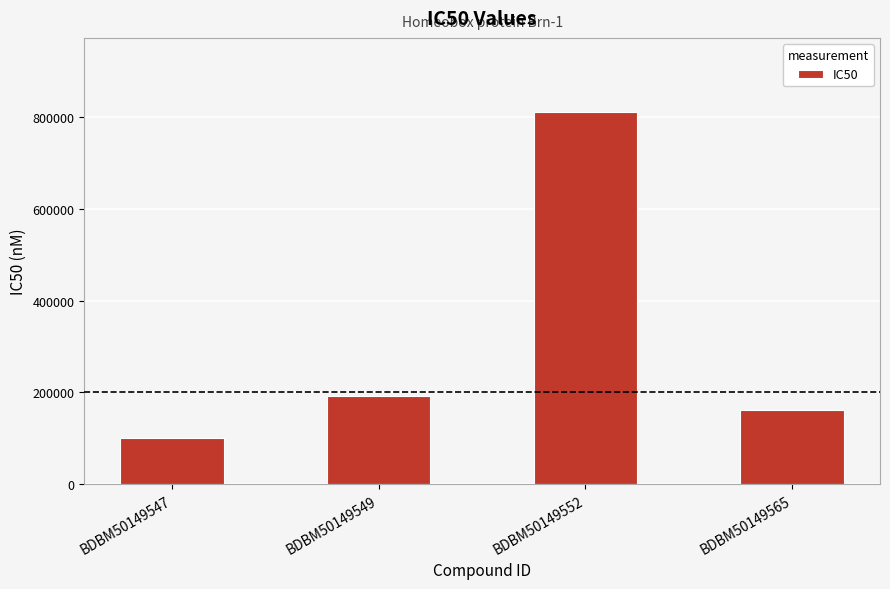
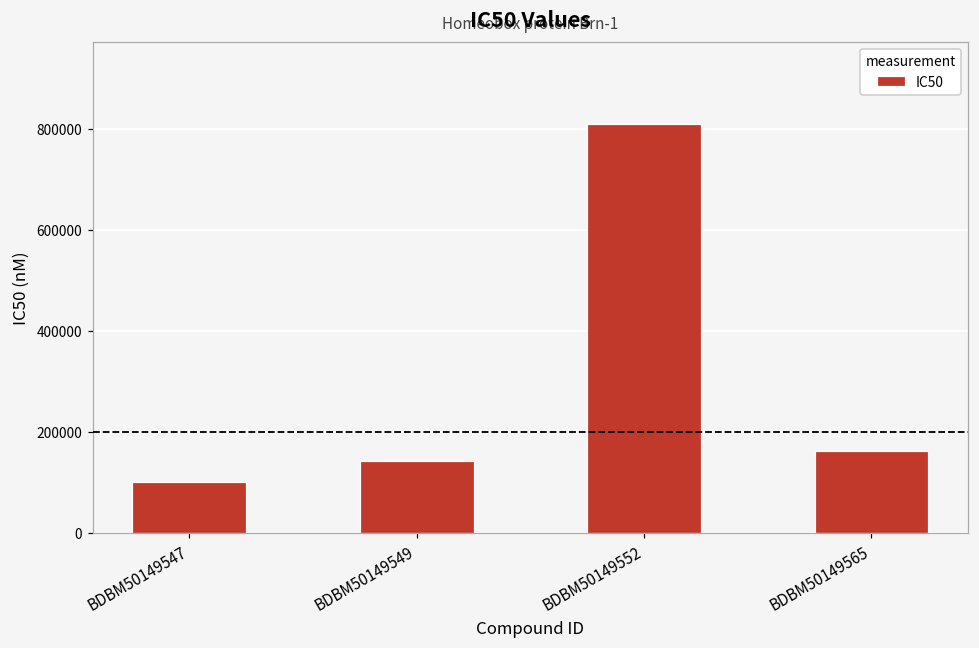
BDBM50149549: 190000 -> 140000
